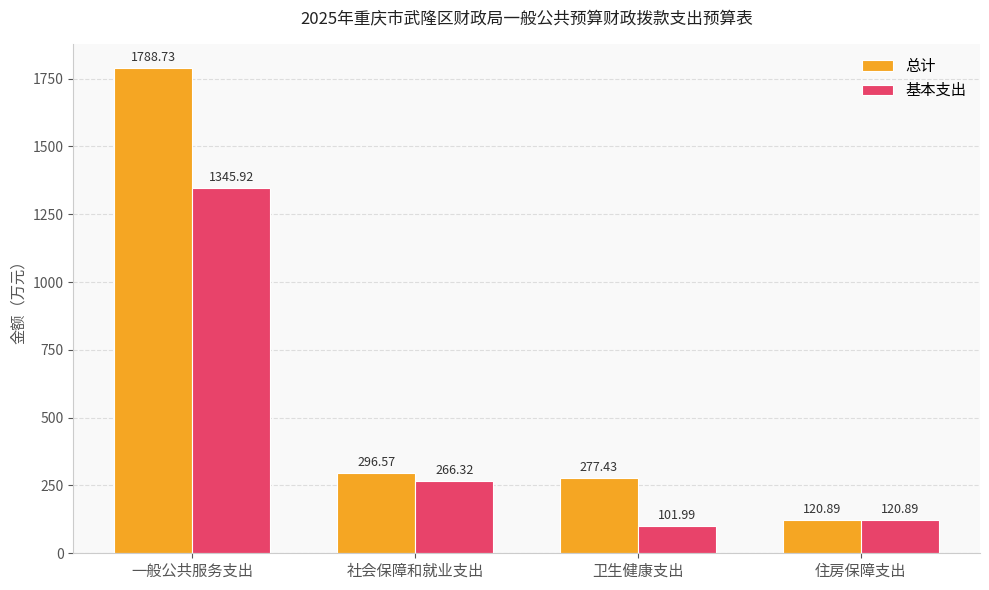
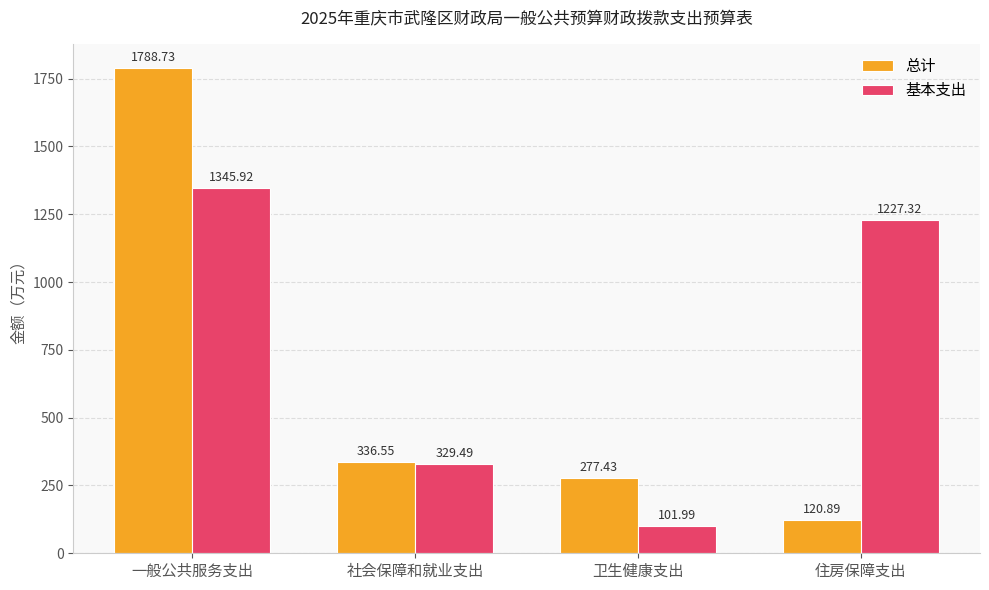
总计, 社会保障和就业支出: 296.57 -> 336.55
基本支出, 社会保障和就业支出: 266.32 -> 329.49
基本支出, 住房保障支出: 120.89 -> 1227.32
